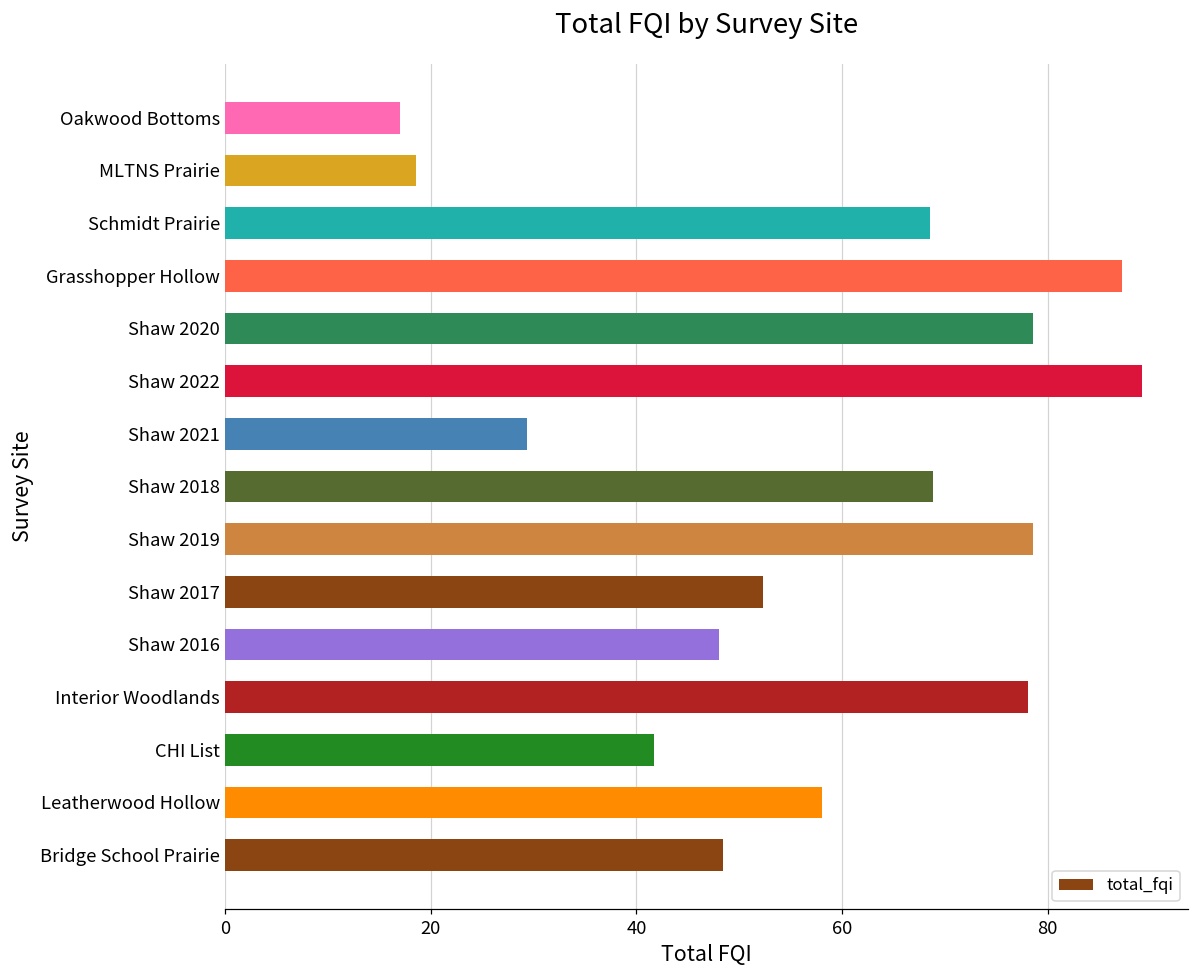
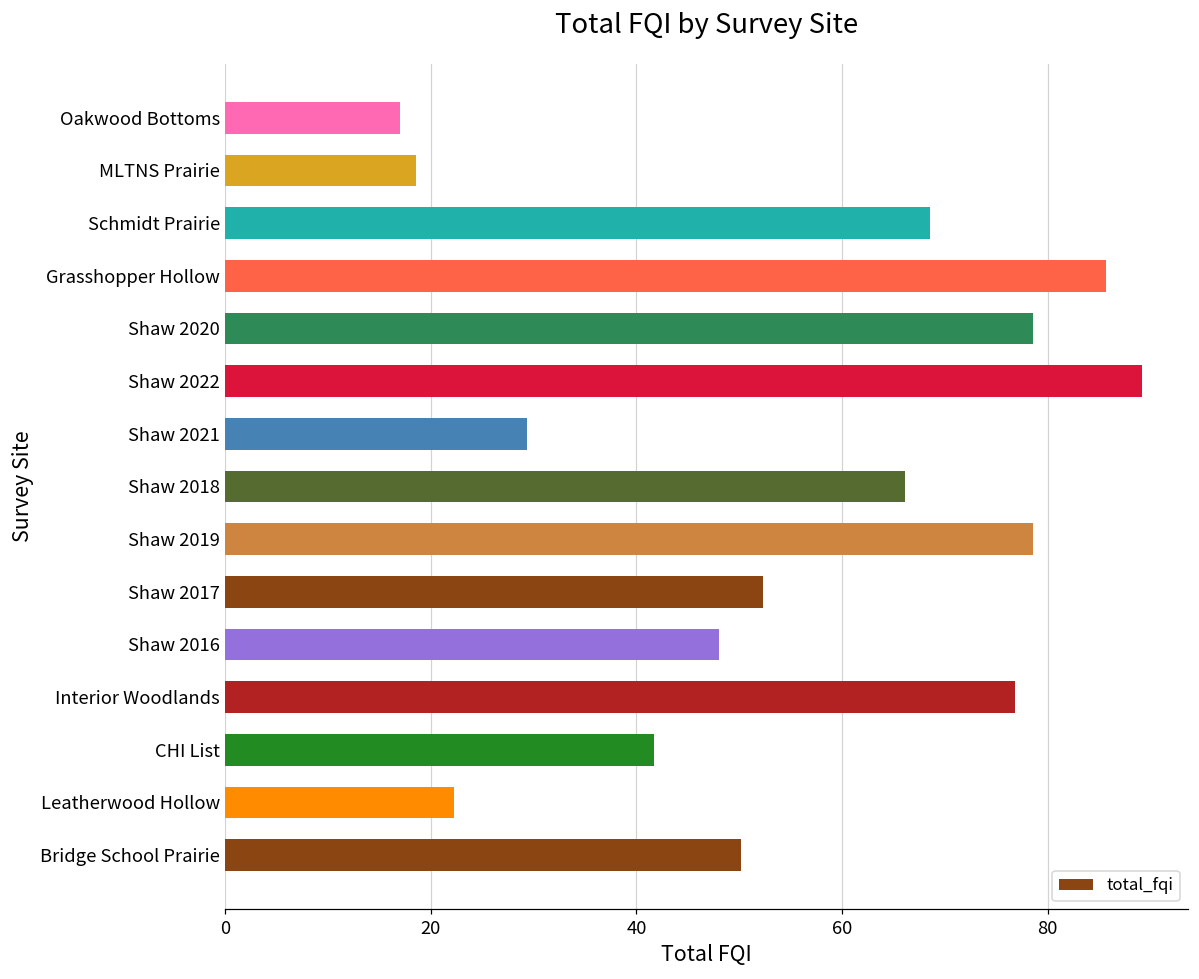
Grasshopper Hollow: 87 -> 86
Shaw 2018: 69 -> 66
Interior Woodlands: 78 -> 77
Leatherwood Hollow: 58 -> 22
Bridge School Prairie: 48 -> 50
